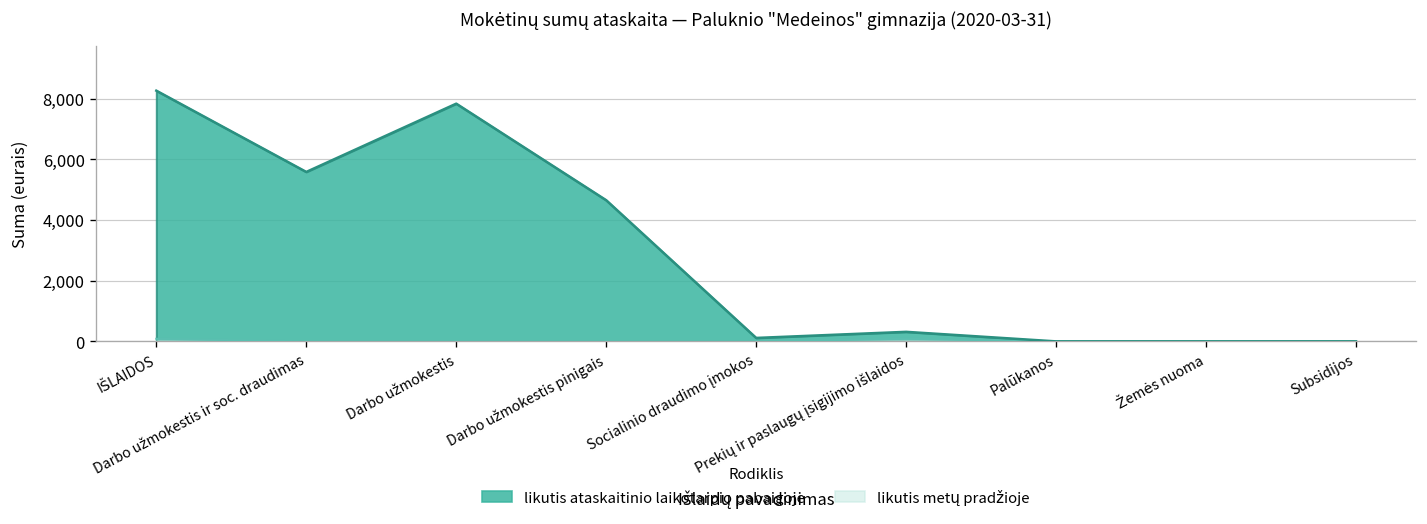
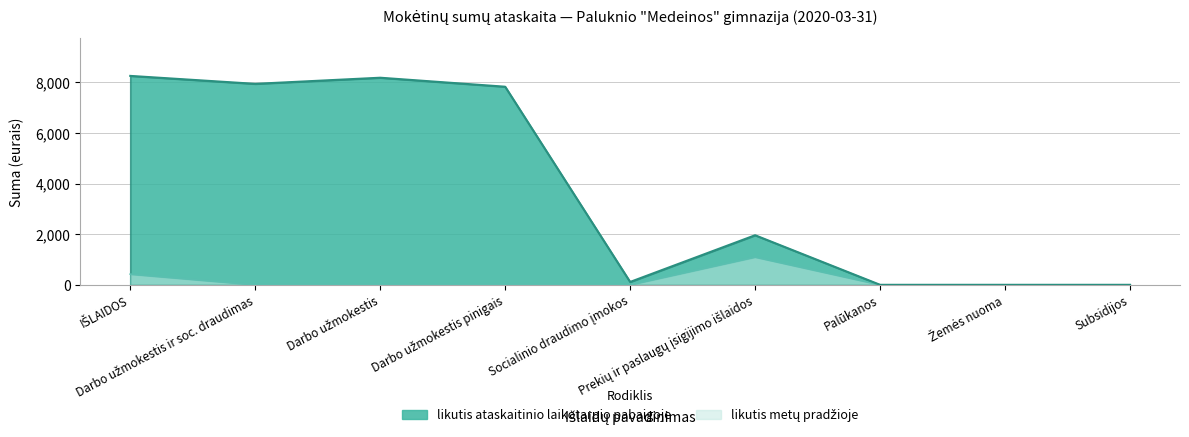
likutis metų pradžioje, IŠLAIDOS: 100 -> 400
likutis ataskaitinio laikotarpio pabaigoje, Darbo užmokestis ir soc. draudimas: 5,600 -> 7,900
likutis ataskaitinio laikotarpio pabaigoje, Darbo užmokestis: 7,800 -> 8,200
likutis ataskaitinio laikotarpio pabaigoje, Darbo užmokestis pinigais: 4,600 -> 7,800
likutis ataskaitinio laikotarpio pabaigoje, Prekių ir paslaugų įsigijimo išlaidos: 300 -> 2,000
likutis metų pradžioje, Prekių ir paslaugų įsigijimo išlaidos: 100 -> 1,100
